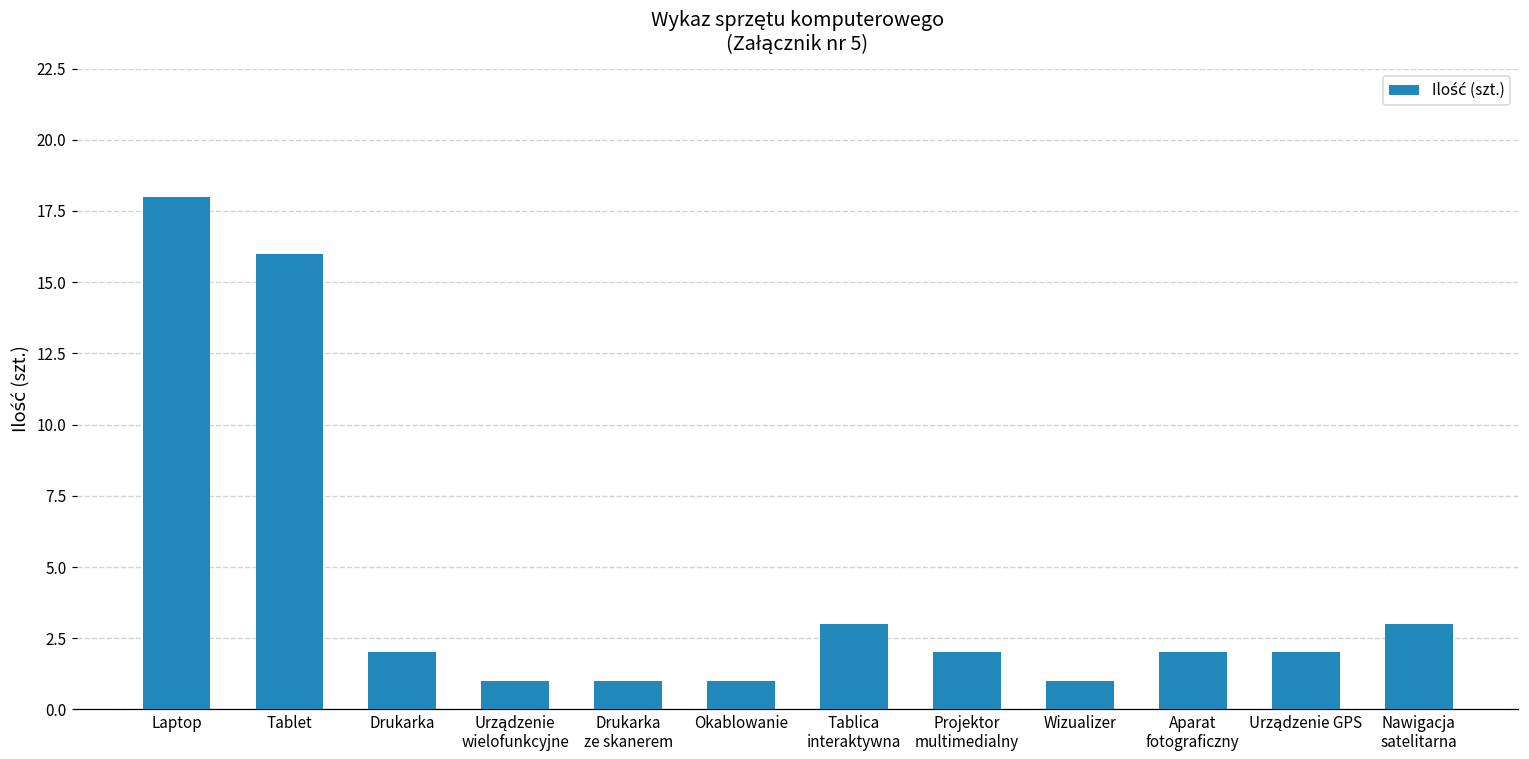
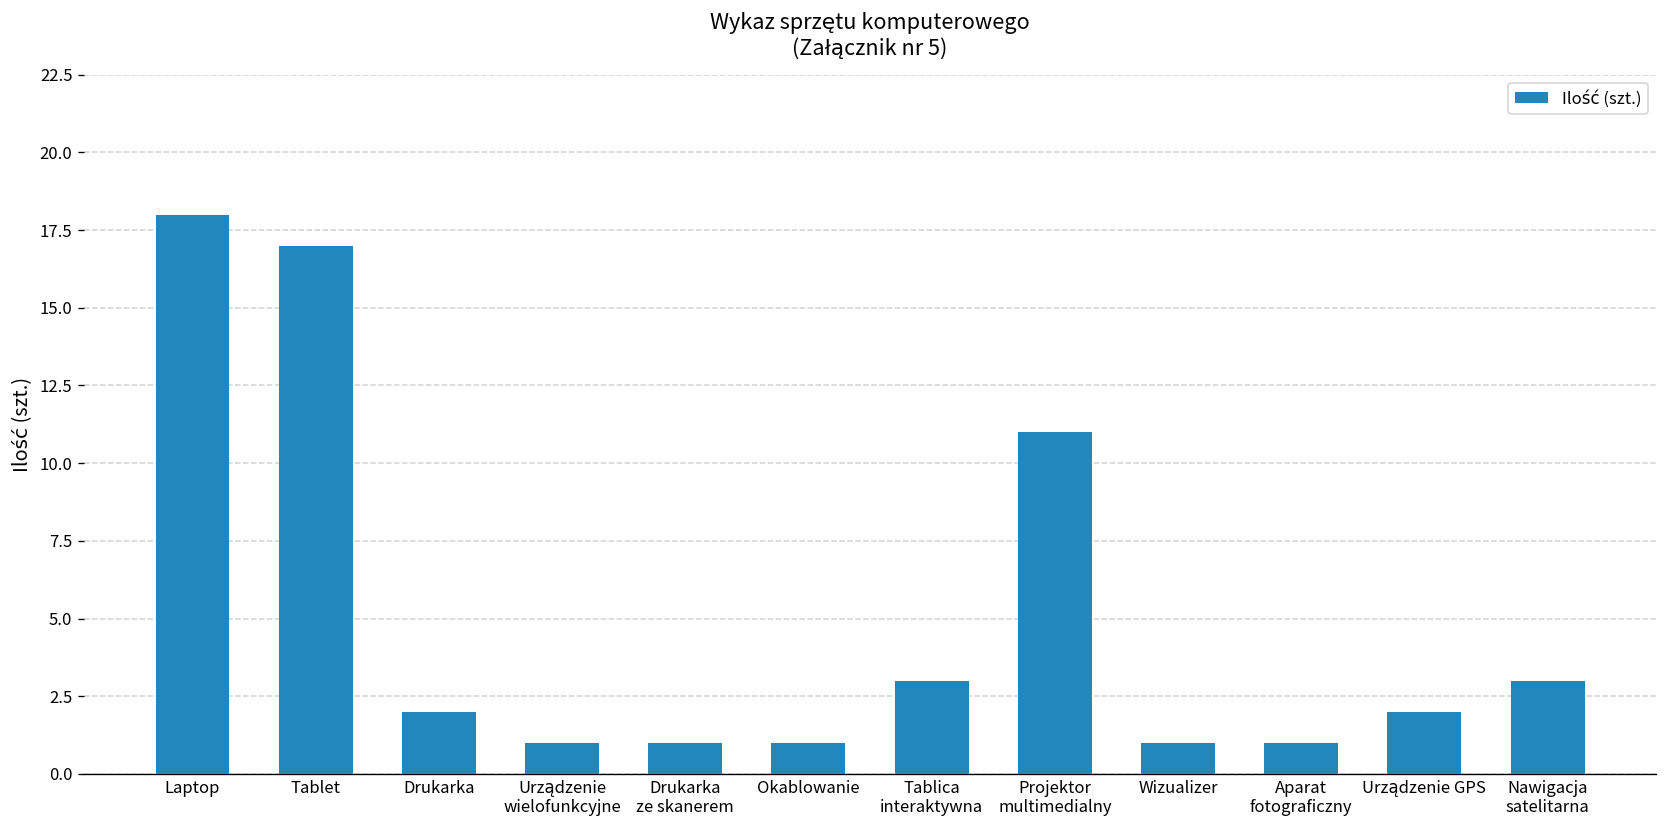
Tablet: 16 -> 17
Projektor multimedialny: 2 -> 11
Aparat fotograficzny: 2 -> 1
